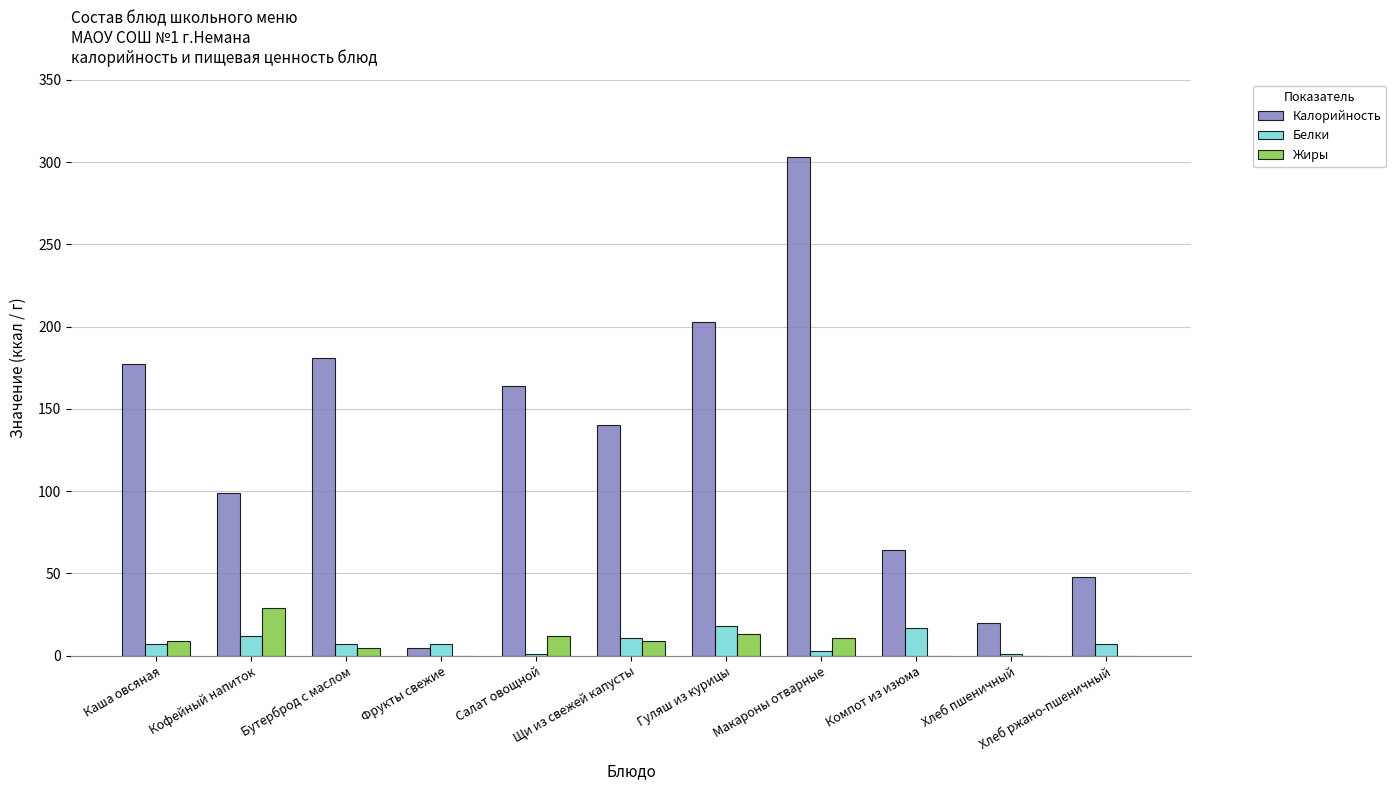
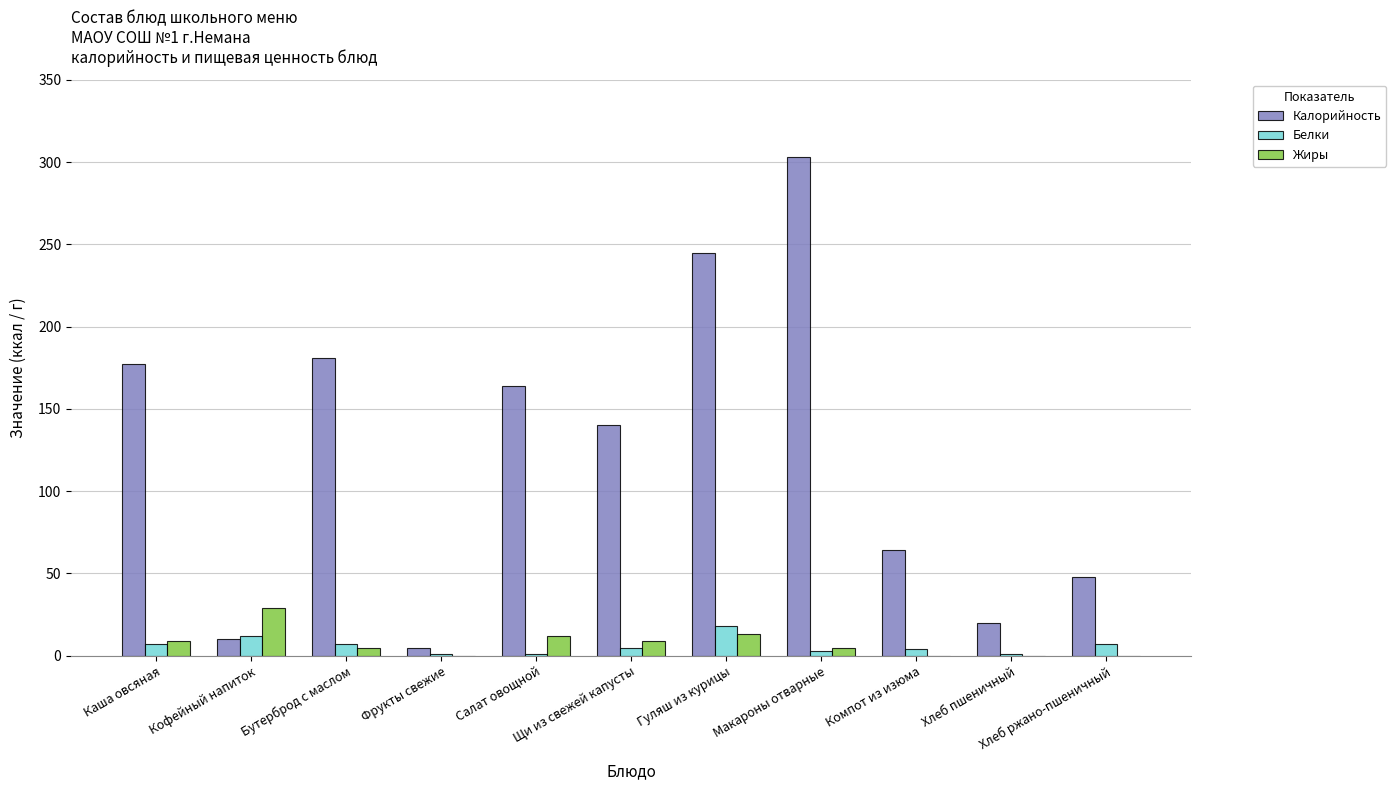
Калорийность, Кофейный напиток: 99 -> 10
Белки, Фрукты свежие: 7 -> 1
Белки, Щи из свежей капусты: 11 -> 5
Калорийность, Гуляш из курицы: 203 -> 245
Жиры, Макароны отварные: 11 -> 5
Белки, Компот из изюма: 17 -> 4
